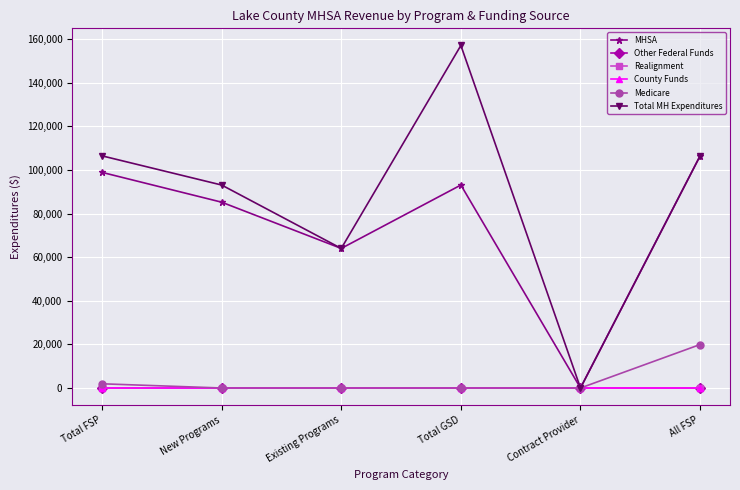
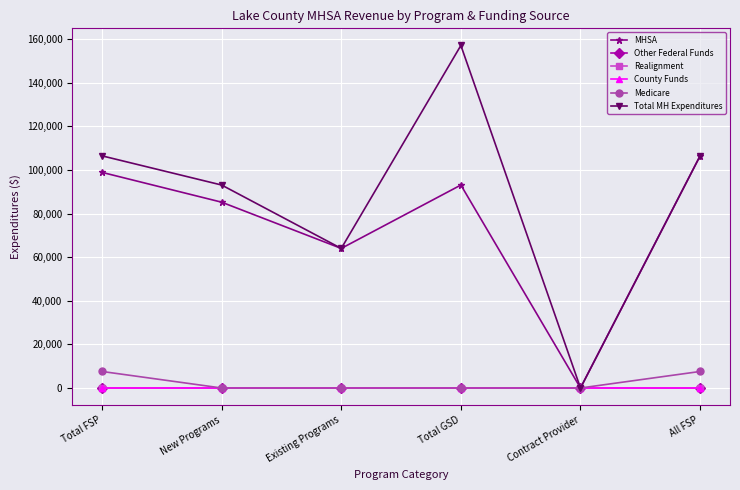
Medicare, Total FSP: 2,000 -> 8,000
Medicare, All FSP: 20,000 -> 8,000
